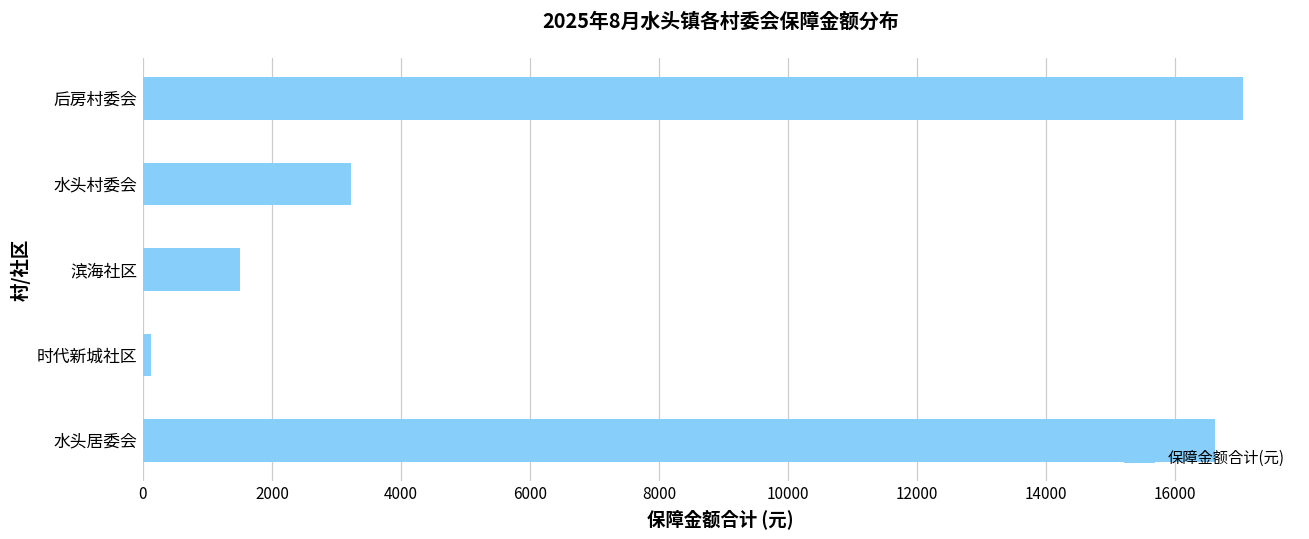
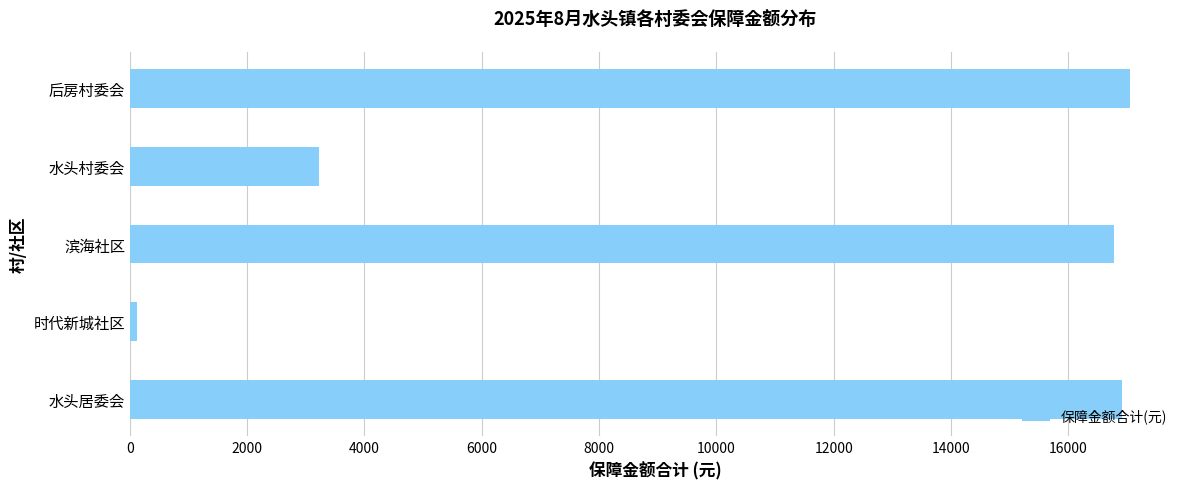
滨海社区: 1500 -> 16800
水头居委会: 16600 -> 16900
